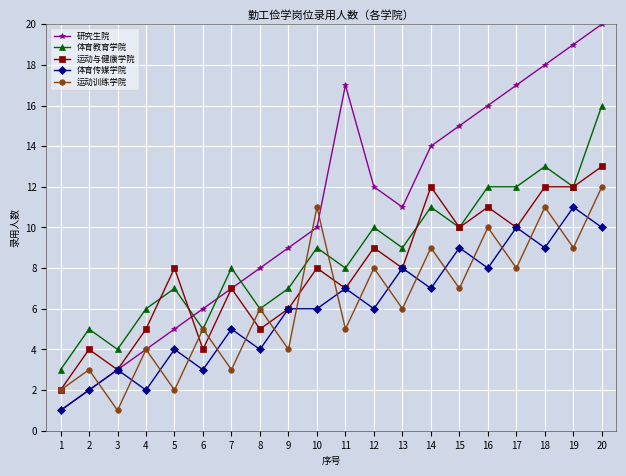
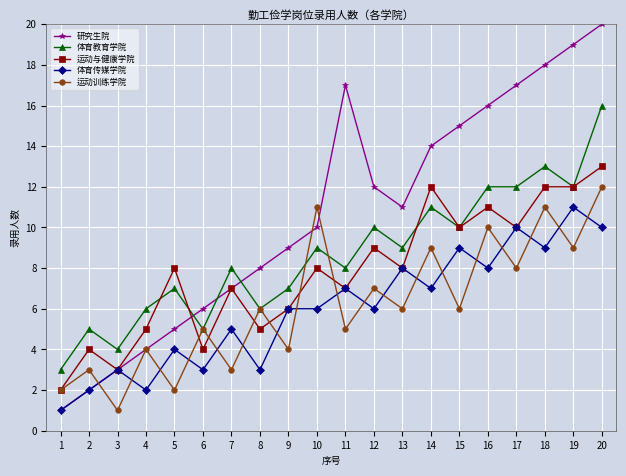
体育传媒学院, 8: 4 -> 3
运动训练学院, 12: 8 -> 7
运动训练学院, 15: 7 -> 6
